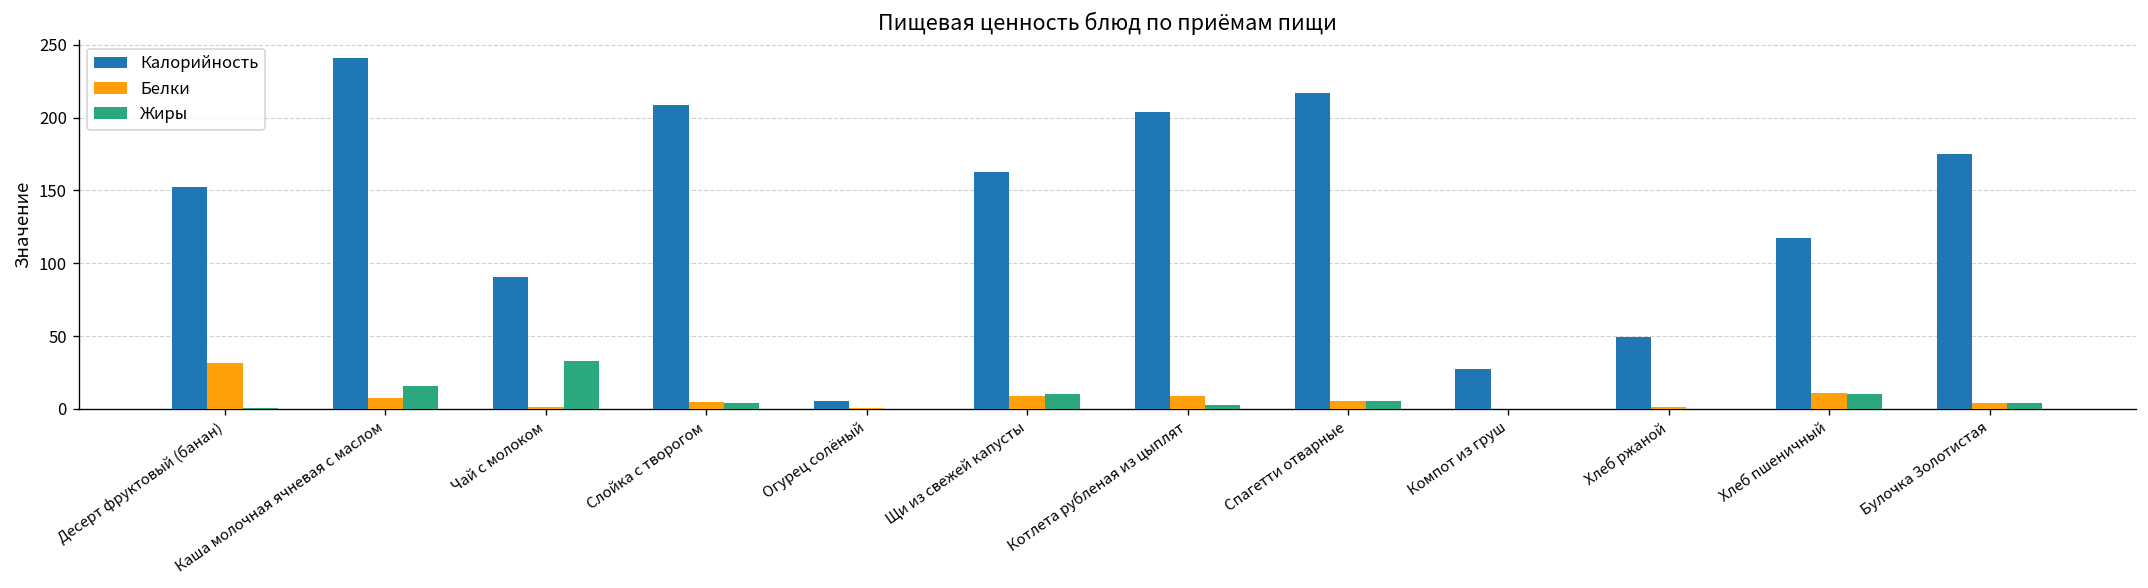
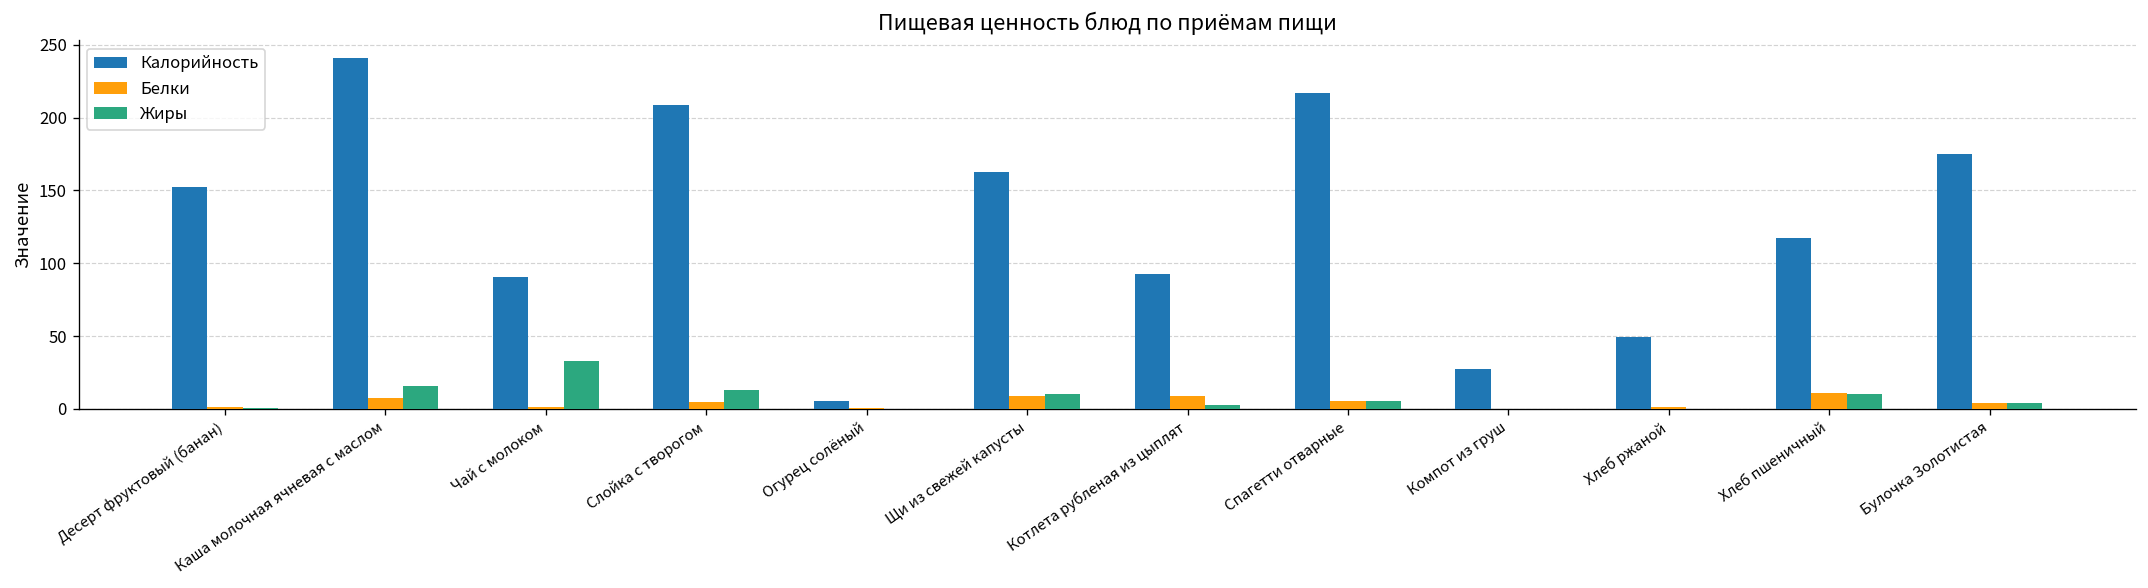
Белки, Десерт фруктовый (банан): 32 -> 2
Жиры, Слойка с творогом: 4 -> 13
Калорийность, Котлета рубленая из цыплят: 204 -> 93
